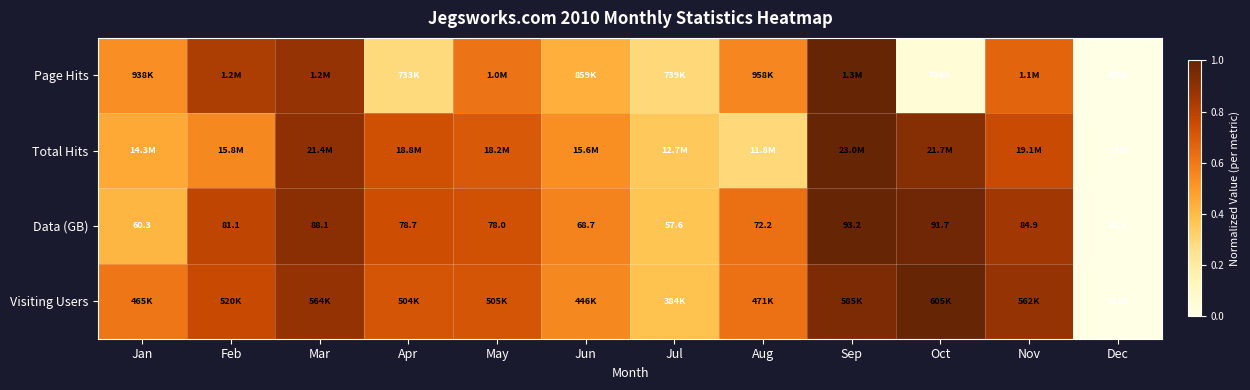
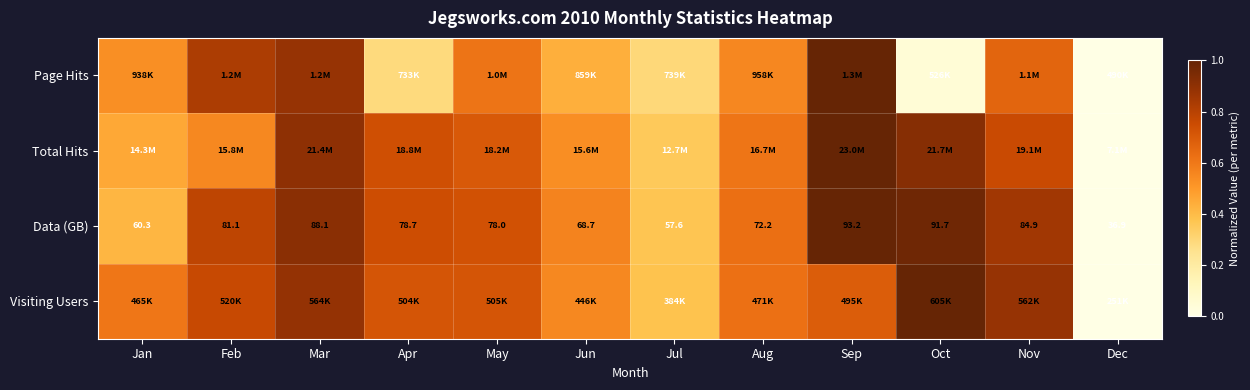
Total Hits, Aug: 11.8M -> 16.7M
Visiting Users, Sep: 585K -> 495K
